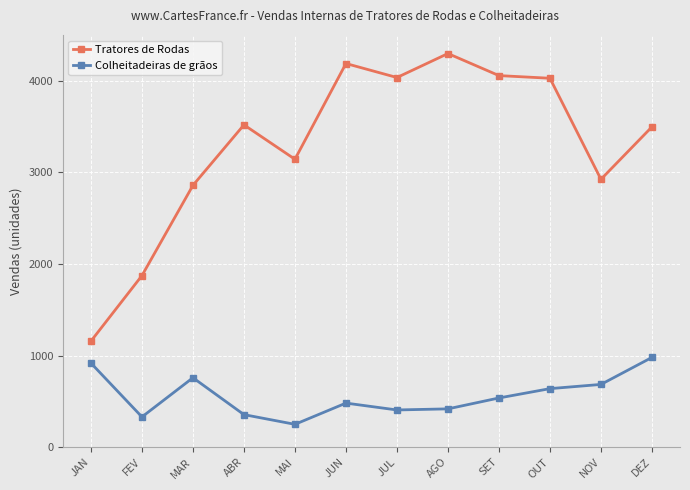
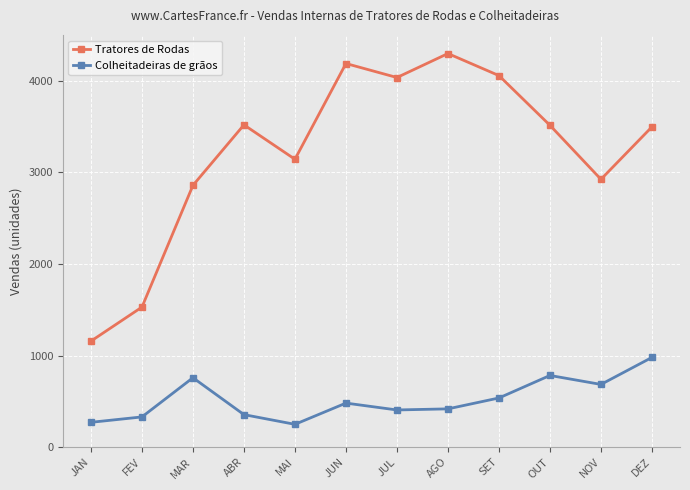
Colheitadeiras de grãos, JAN: 900 -> 300
Tratores de Rodas, FEV: 1900 -> 1500
Tratores de Rodas, OUT: 4000 -> 3500
Colheitadeiras de grãos, OUT: 600 -> 800
